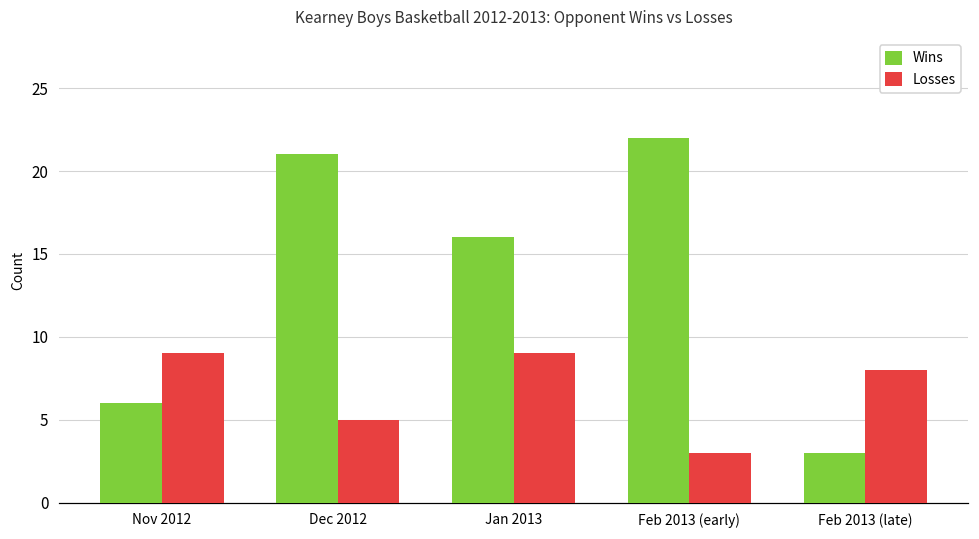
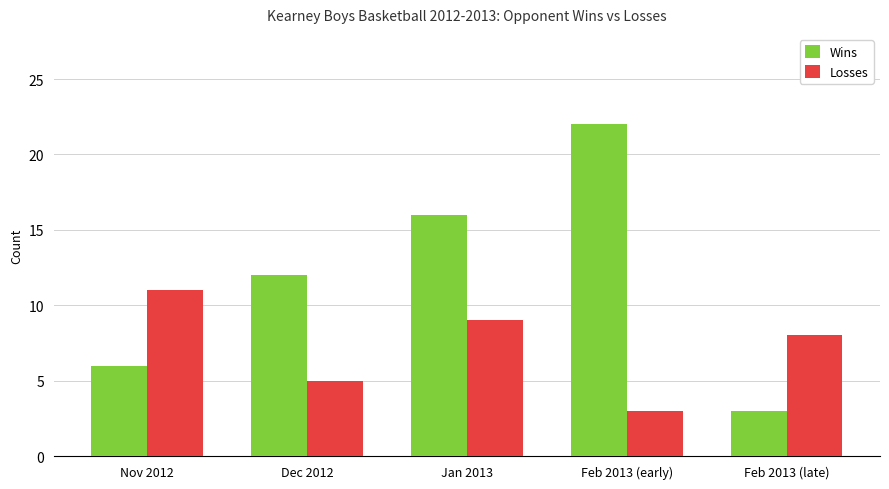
Losses, Nov 2012: 9 -> 11
Wins, Dec 2012: 21 -> 12
